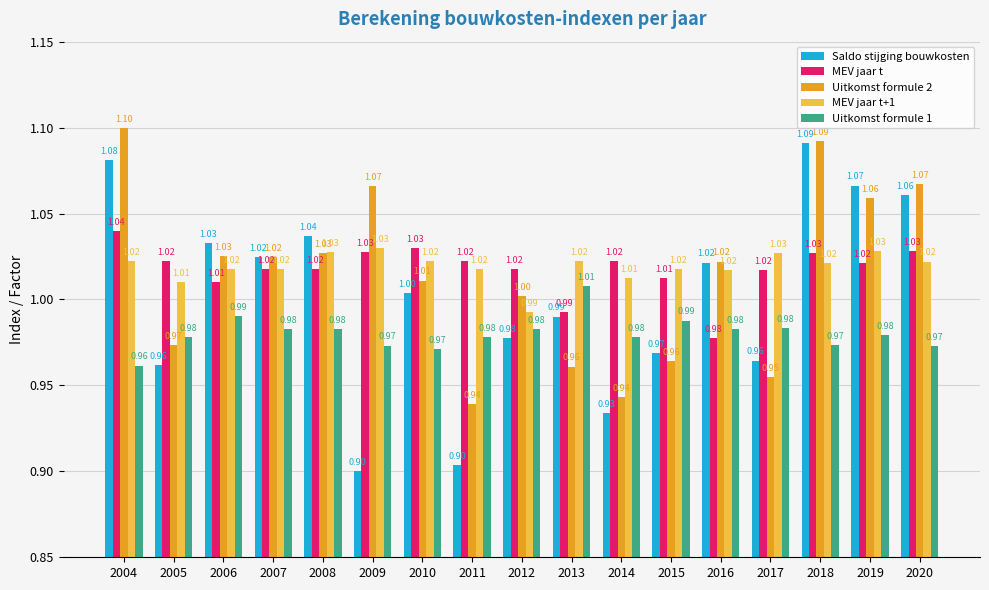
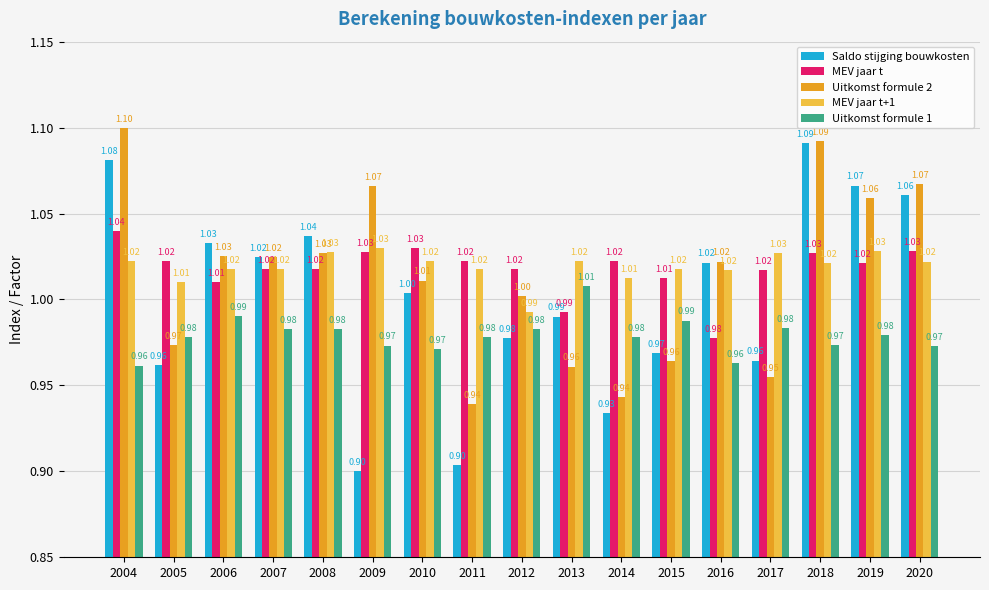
Uitkomst formule 1, 2016: 0.98 -> 0.96
